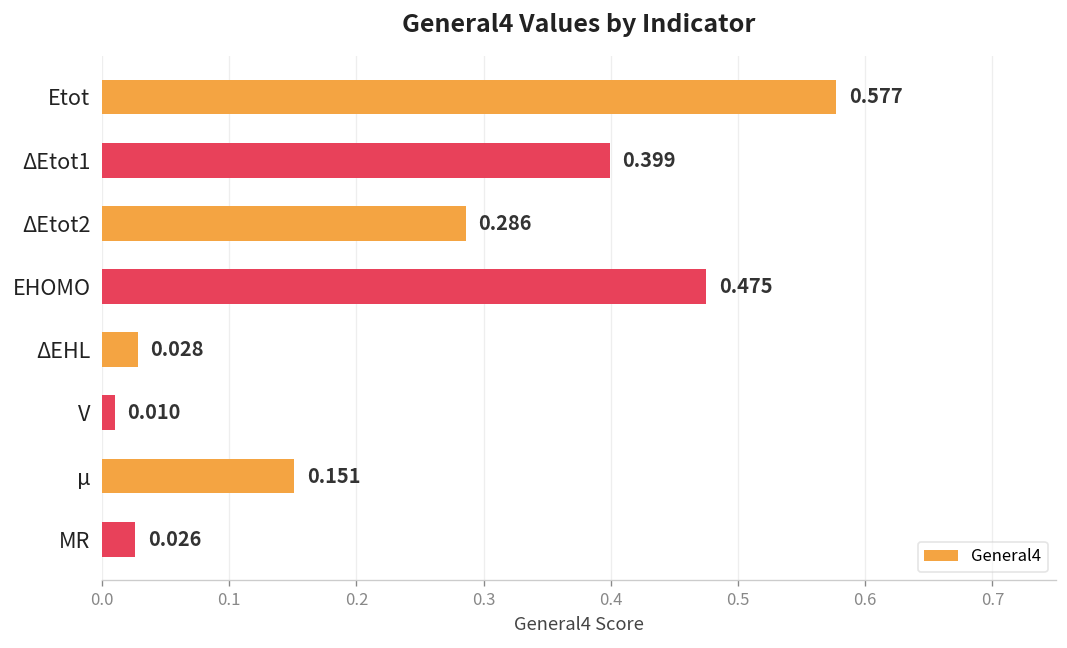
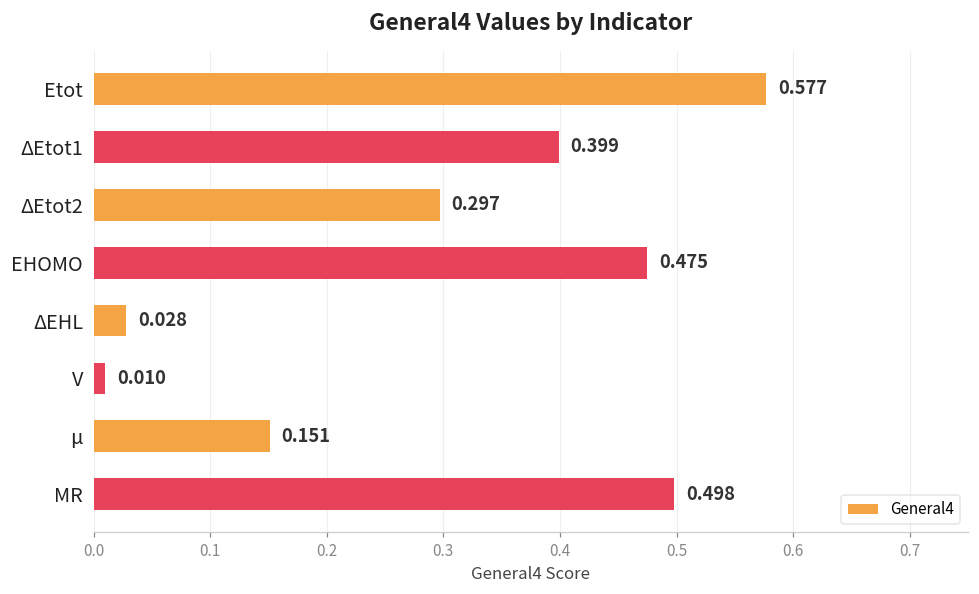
ΔEtot2: 0.286 -> 0.297
MR: 0.026 -> 0.498
